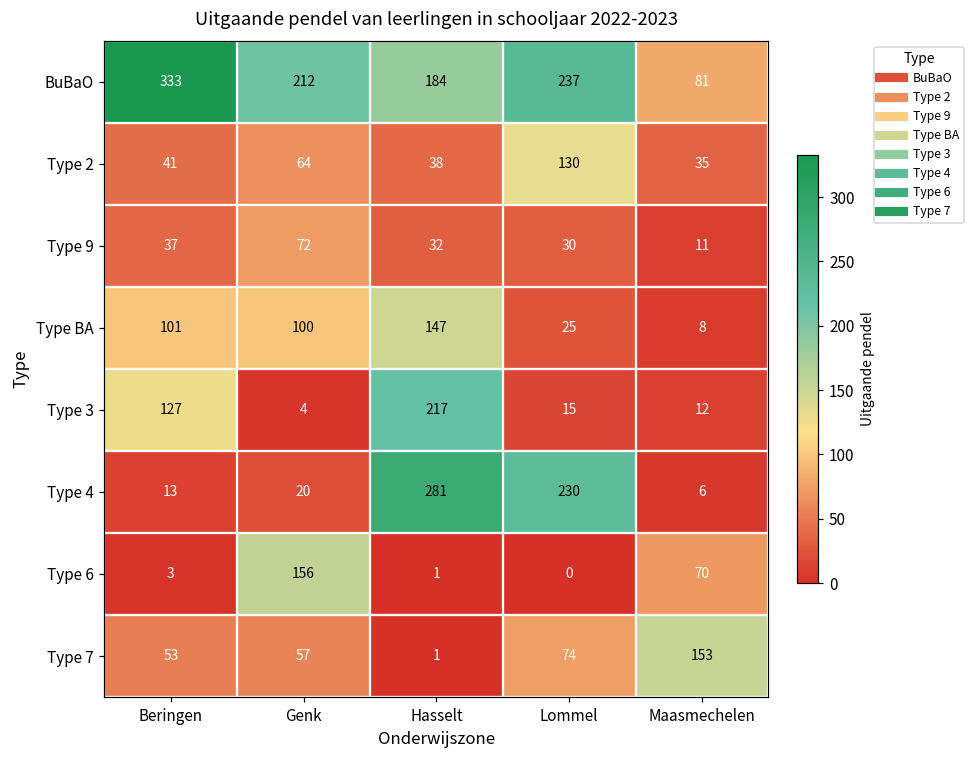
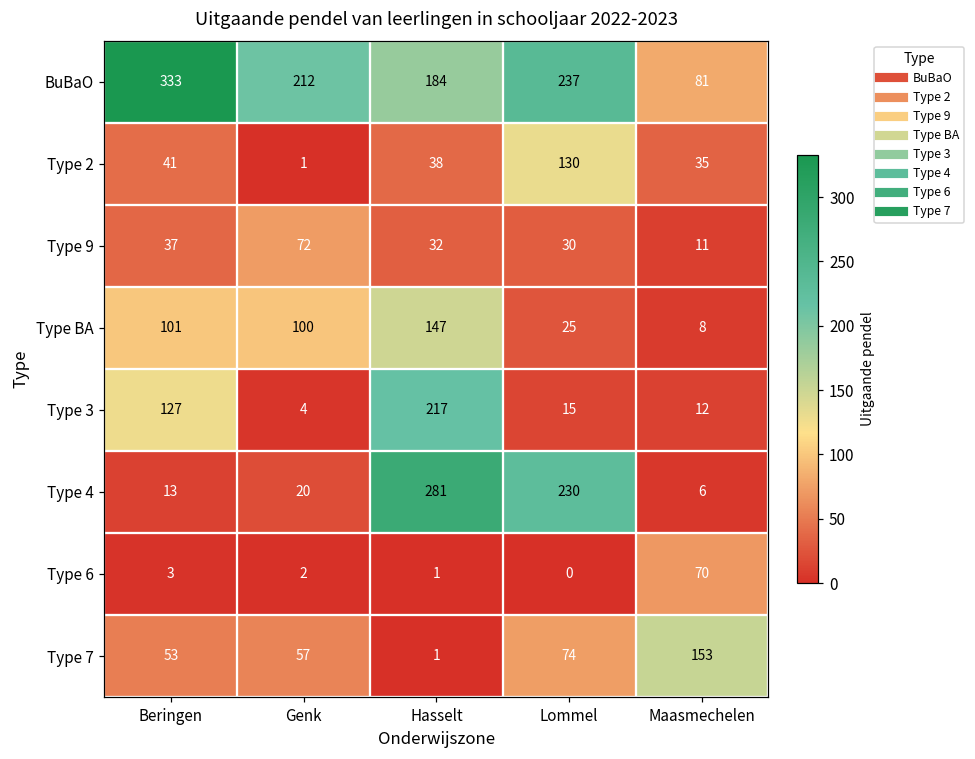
Type 2, Genk: 64 -> 1
Type 6, Genk: 156 -> 2
